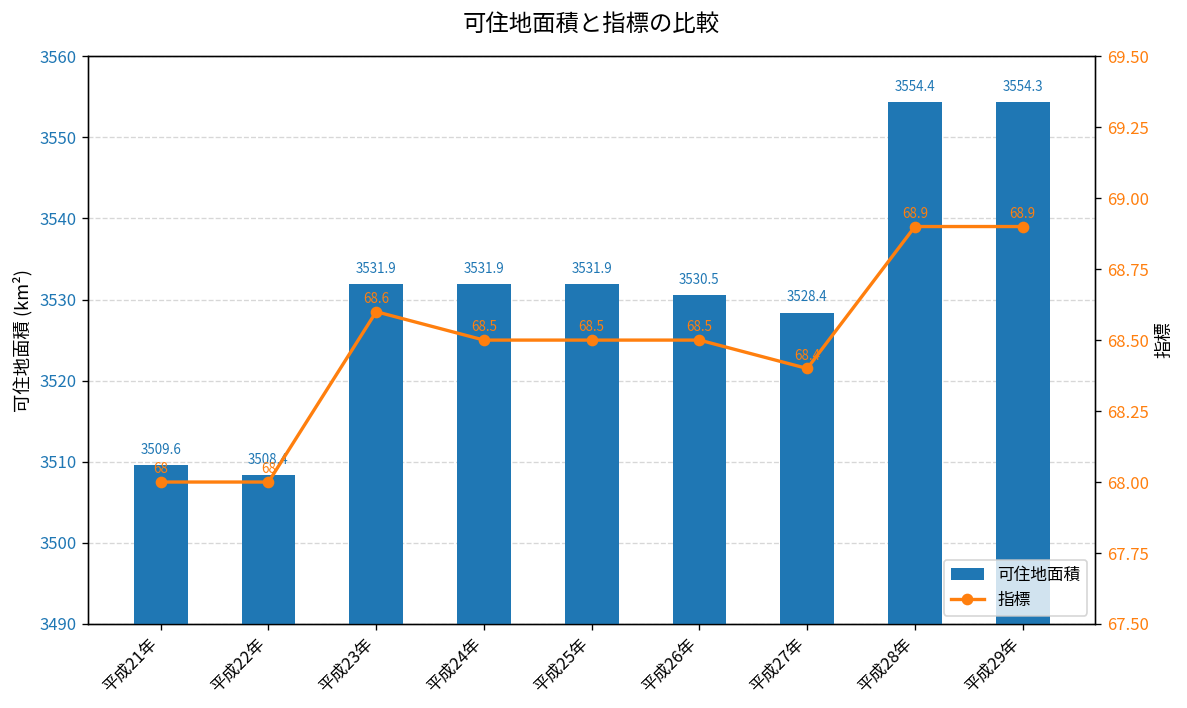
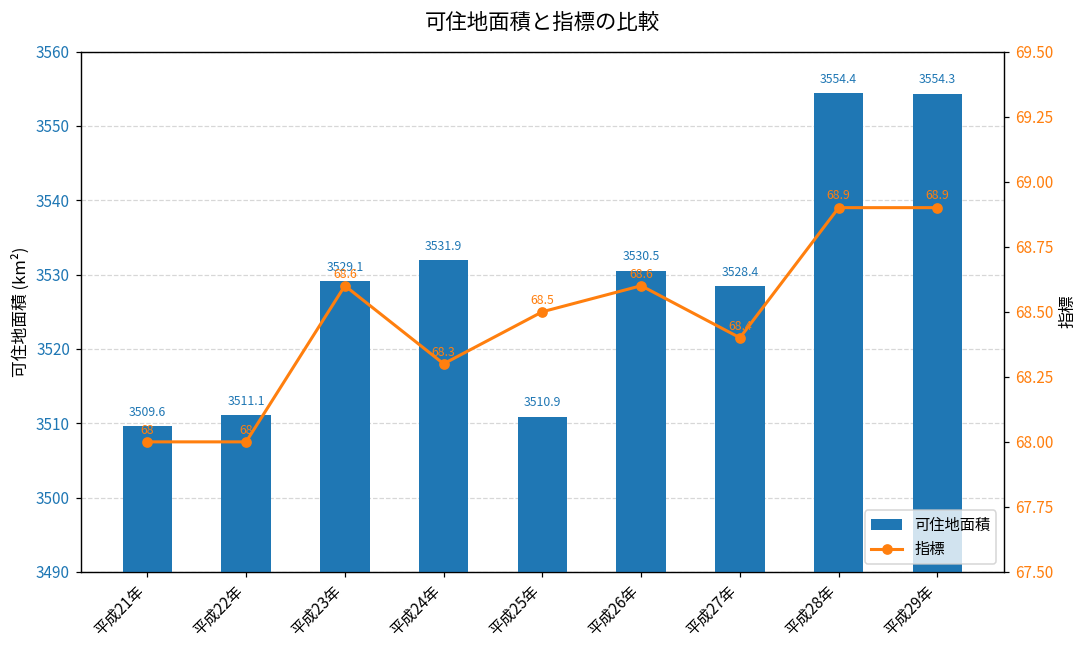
可住地面積, 平成22年: 3508.4 -> 3511.1
可住地面積, 平成23年: 3531.9 -> 3529.1
可住地面積, 平成25年: 3531.9 -> 3510.9
指標, 平成24年: 68.5 -> 68.3
指標, 平成26年: 68.5 -> 68.6
